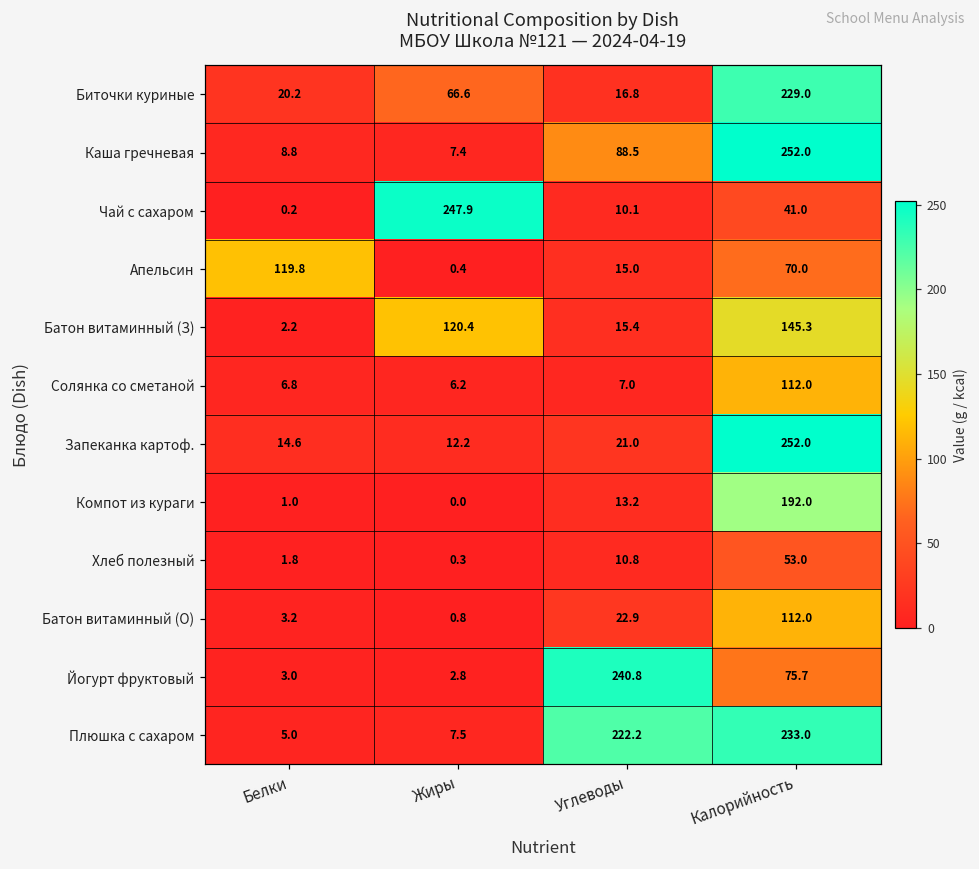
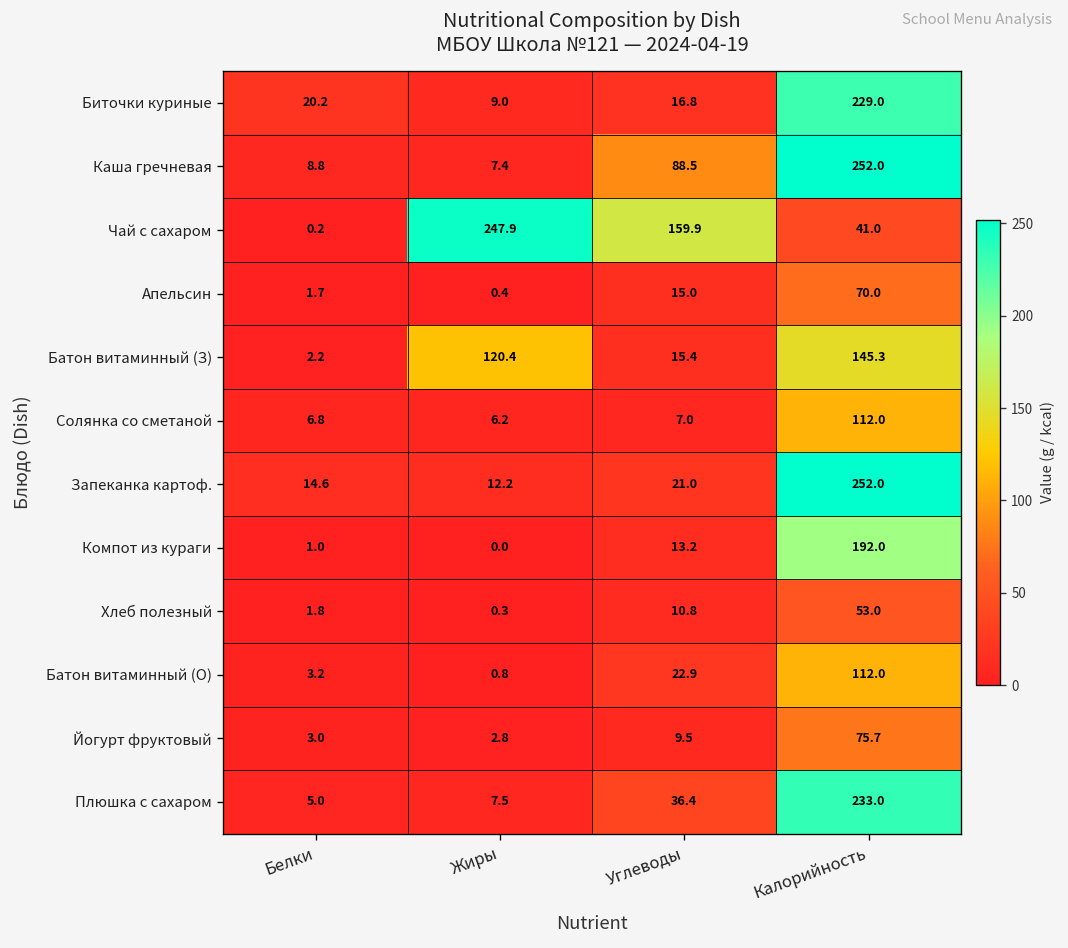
Биточки куриные, Жиры: 66.6 -> 9.0
Чай с сахаром, Углеводы: 10.1 -> 159.9
Апельсин, Белки: 119.8 -> 1.7
Йогурт фруктовый, Углеводы: 240.8 -> 9.5
Плюшка с сахаром, Углеводы: 222.2 -> 36.4
